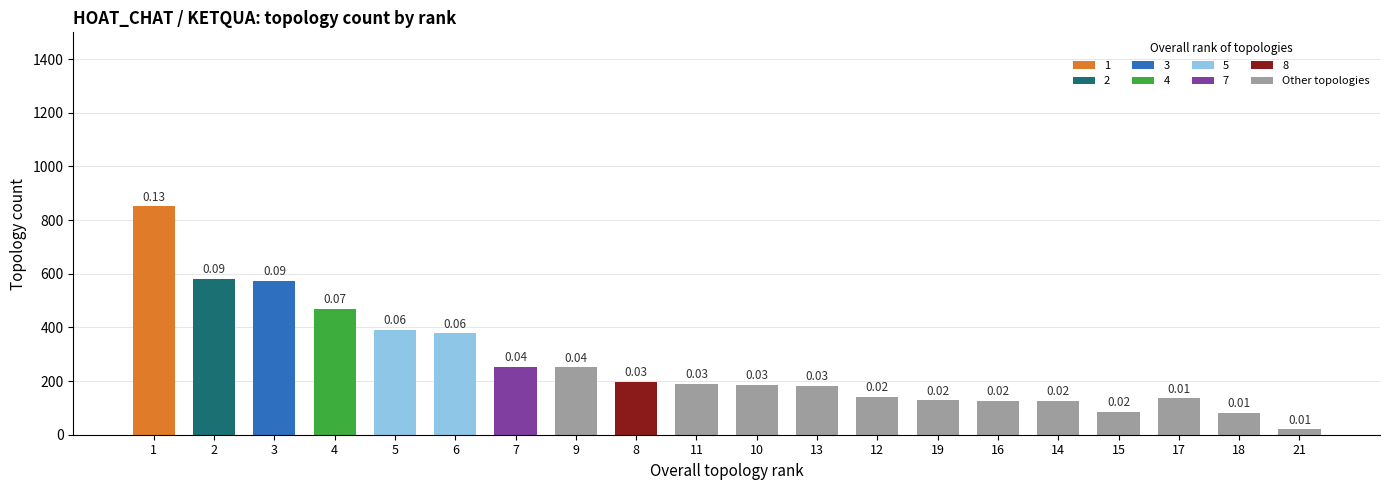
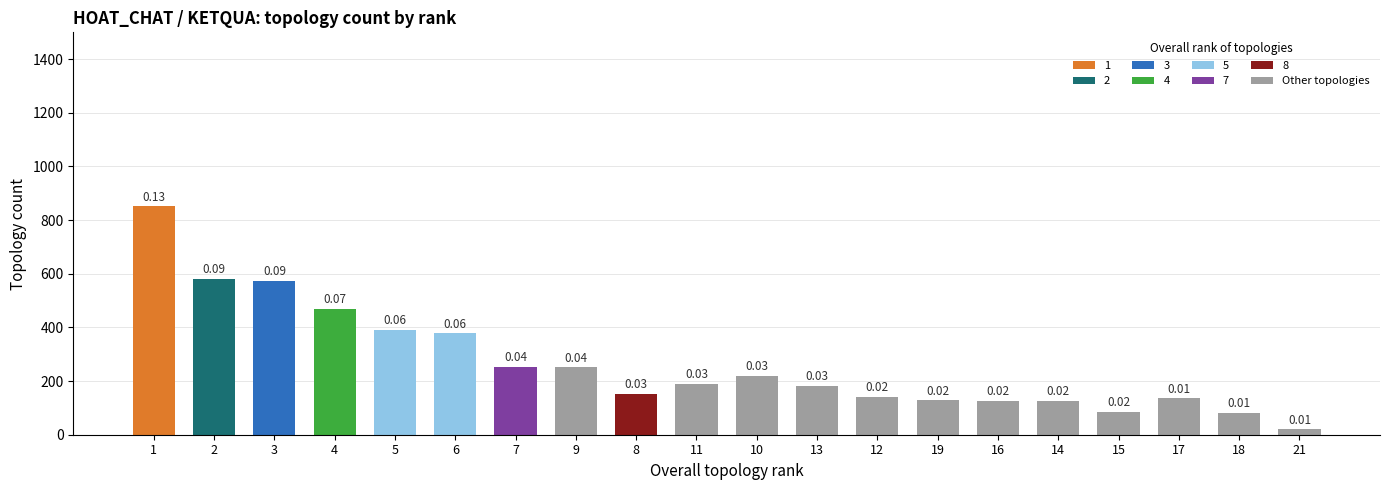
8: 200 -> 150
10: 190 -> 220
